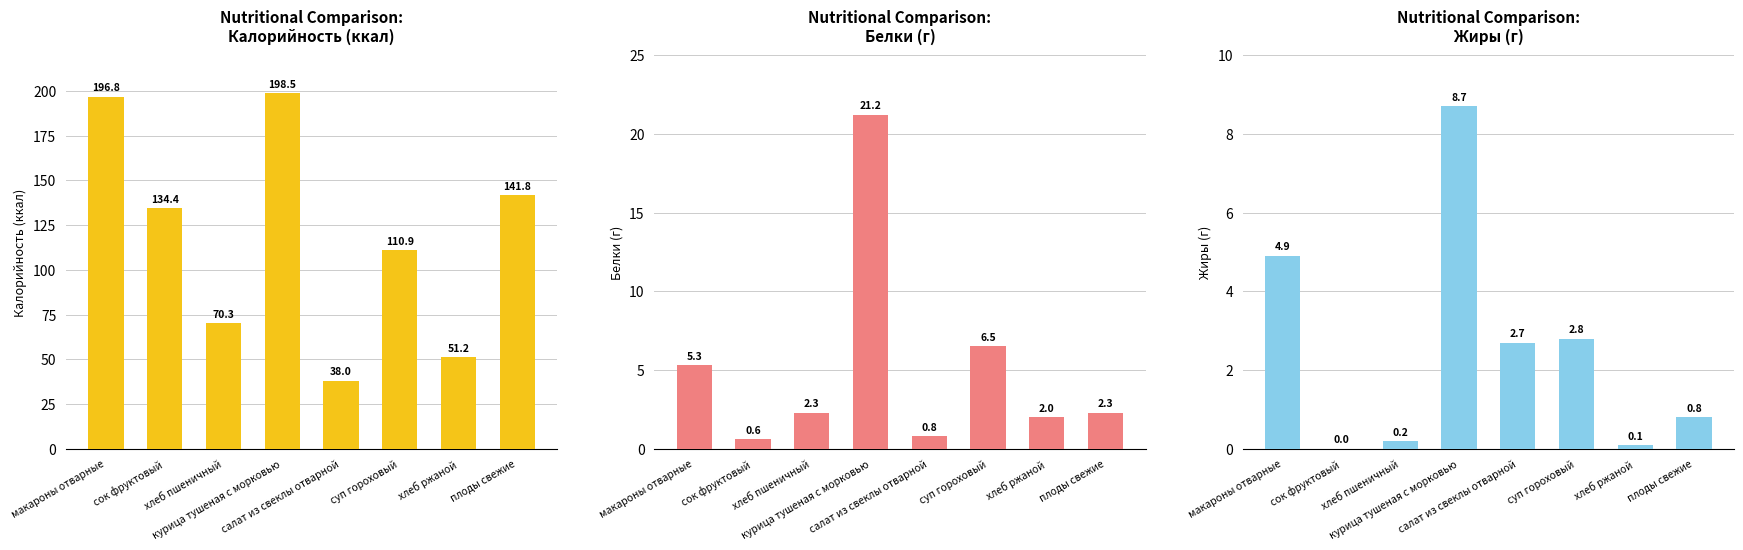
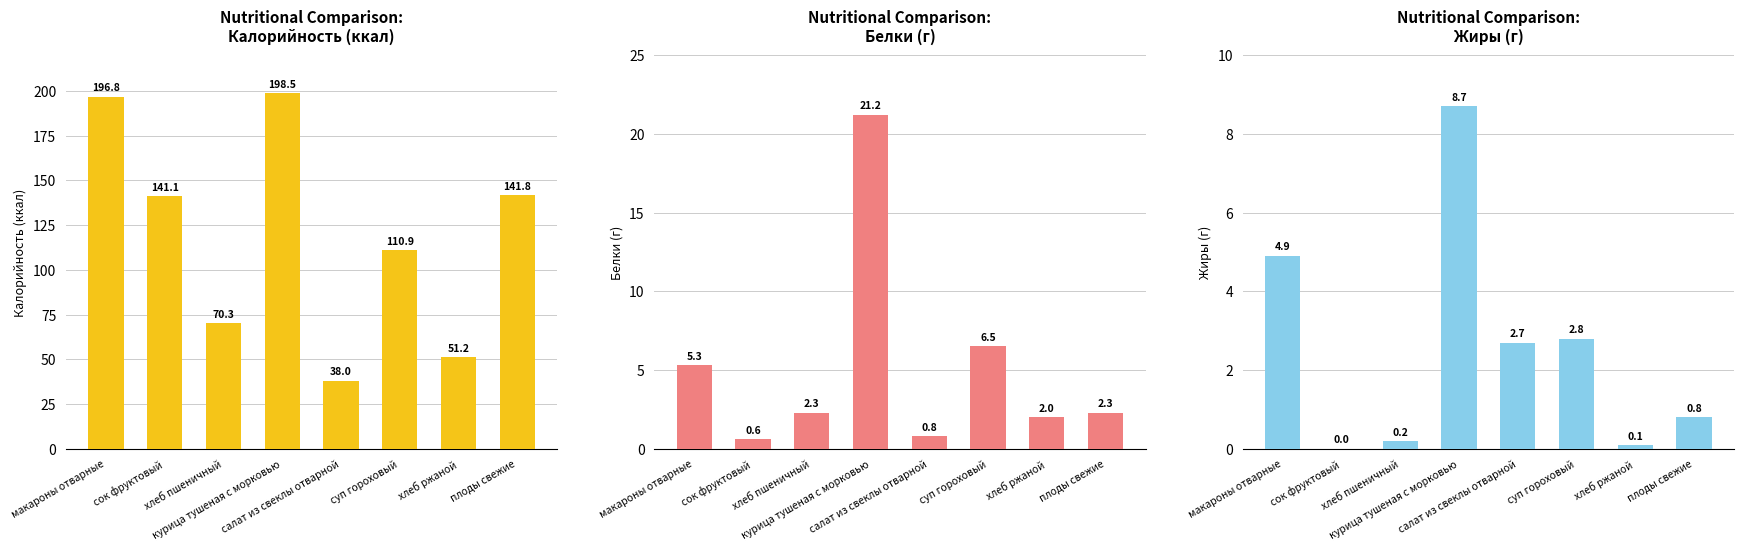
Nutritional Comparison: Калорийность (ккал), сок фруктовый: 134.4 -> 141.1
